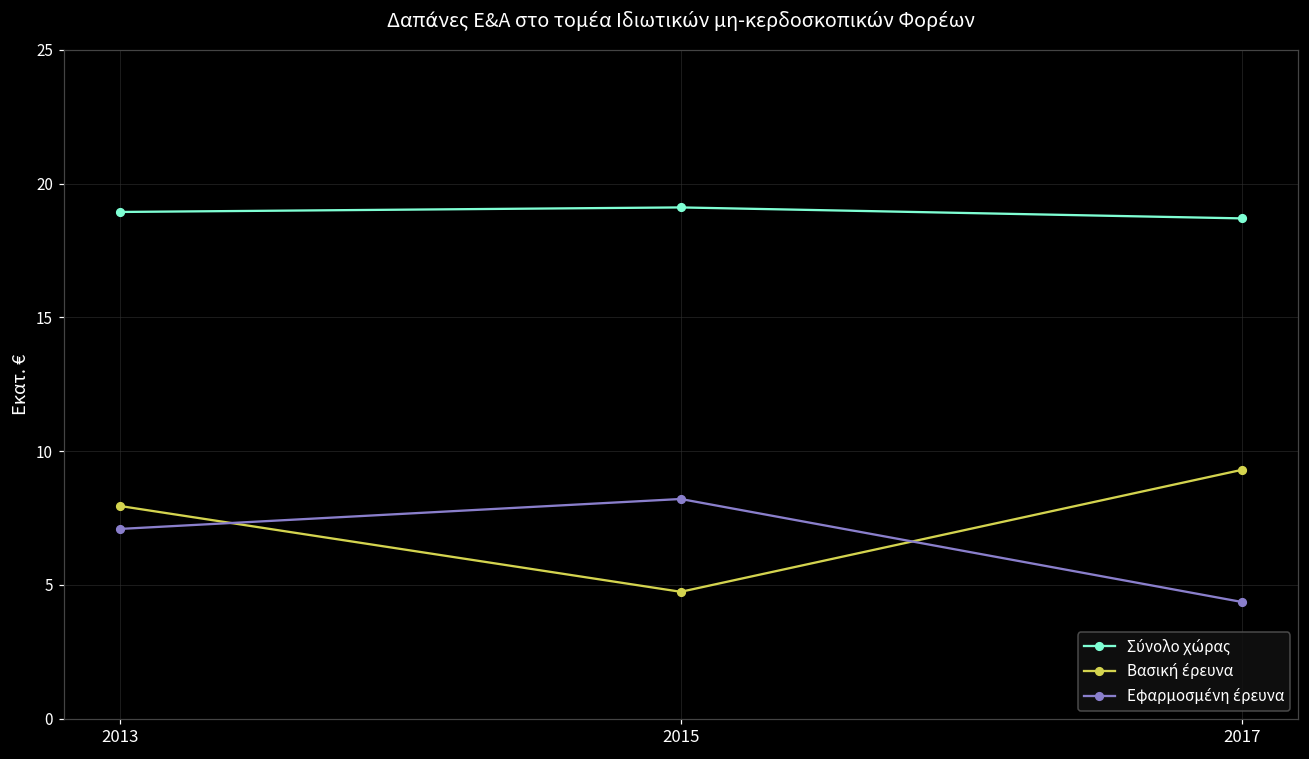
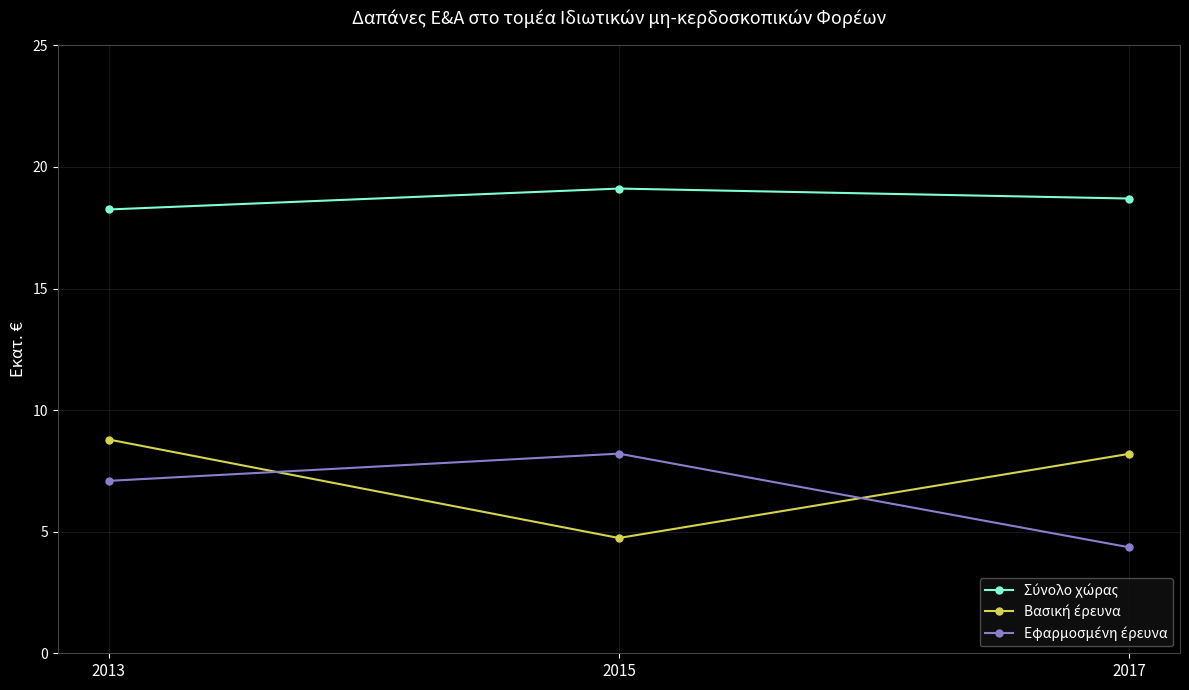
Σύνολο χώρας, 2013: 18.9 -> 18.3
Βασική έρευνα, 2013: 8.0 -> 8.8
Βασική έρευνα, 2017: 9.3 -> 8.2
